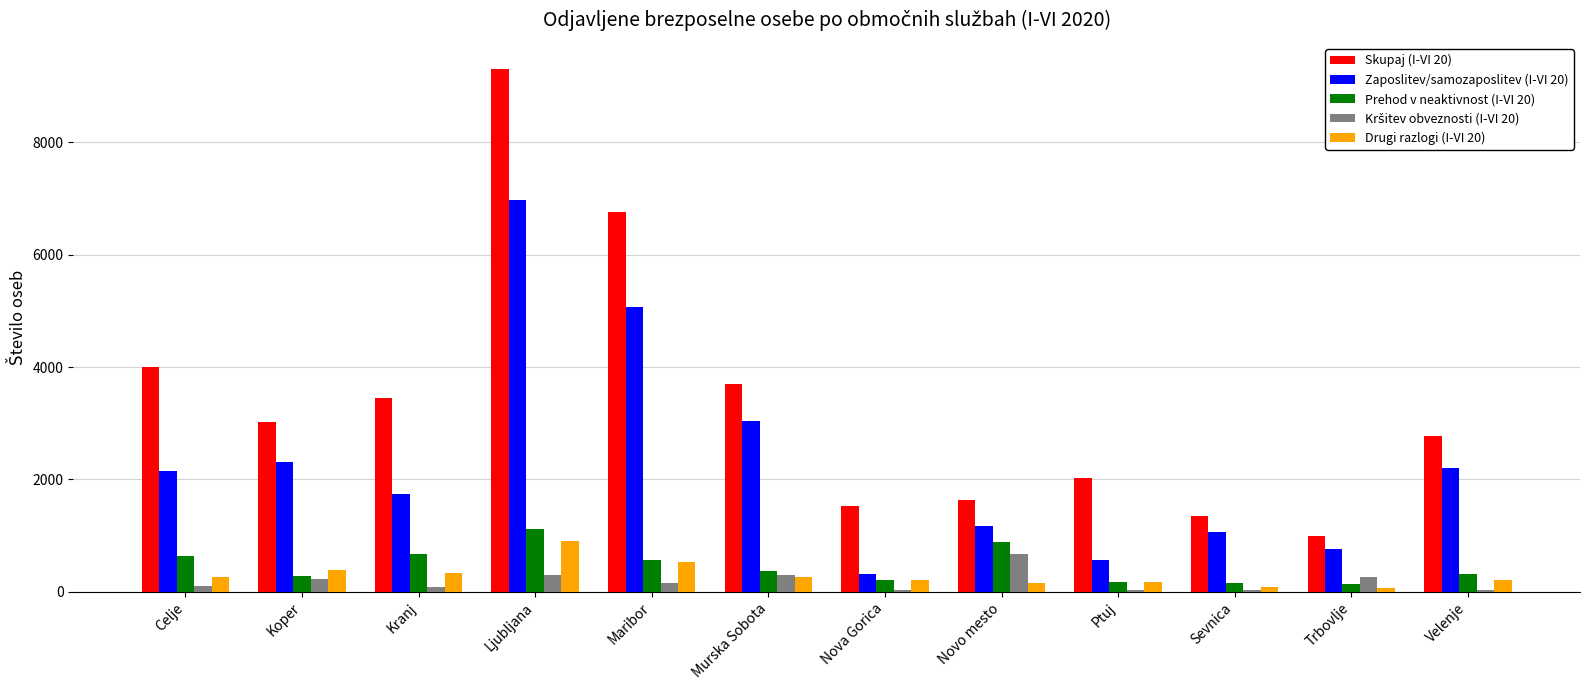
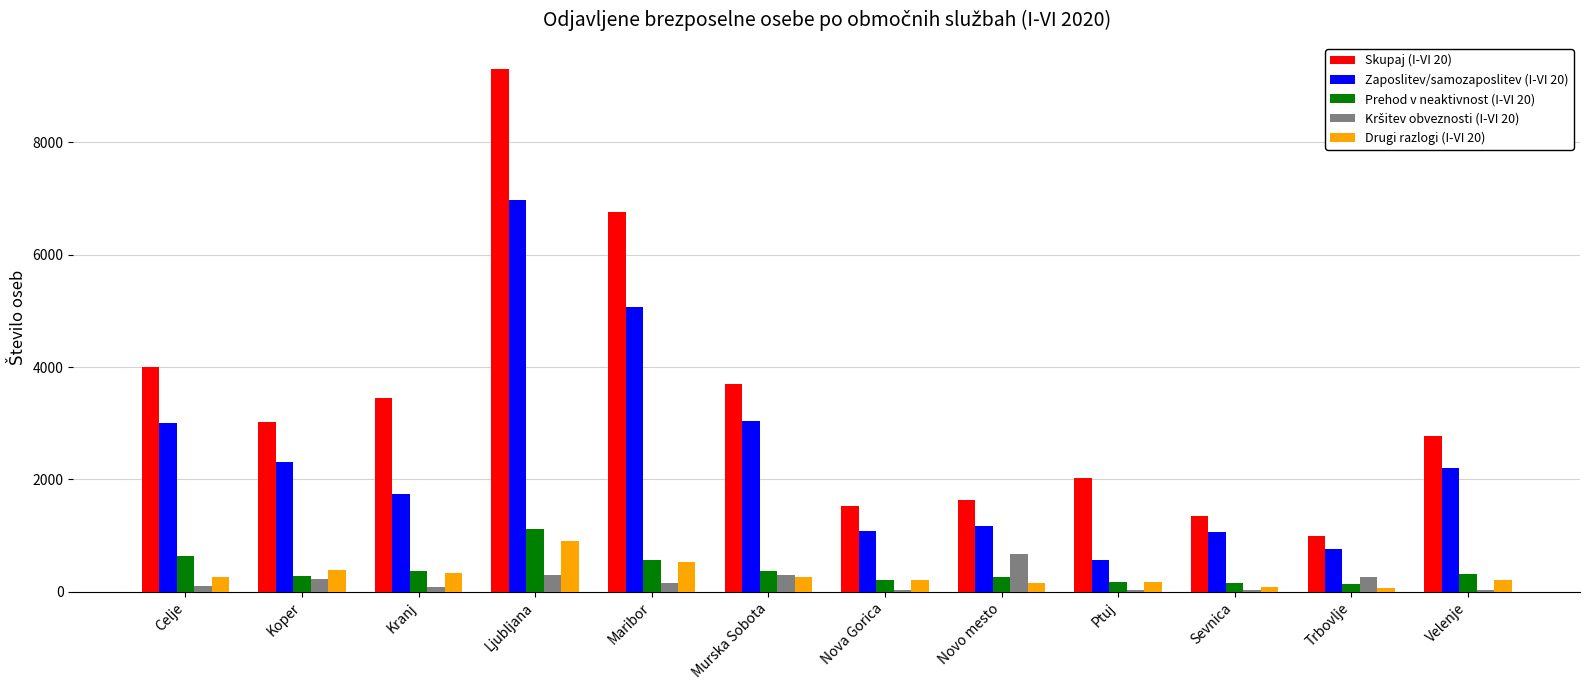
Zaposlitev/samozaposlitev (I-VI 20), Celje: 2100 -> 3000
Prehod v neaktivnost (I-VI 20), Kranj: 700 -> 400
Zaposlitev/samozaposlitev (I-VI 20), Nova Gorica: 300 -> 1100
Prehod v neaktivnost (I-VI 20), Novo mesto: 900 -> 300
